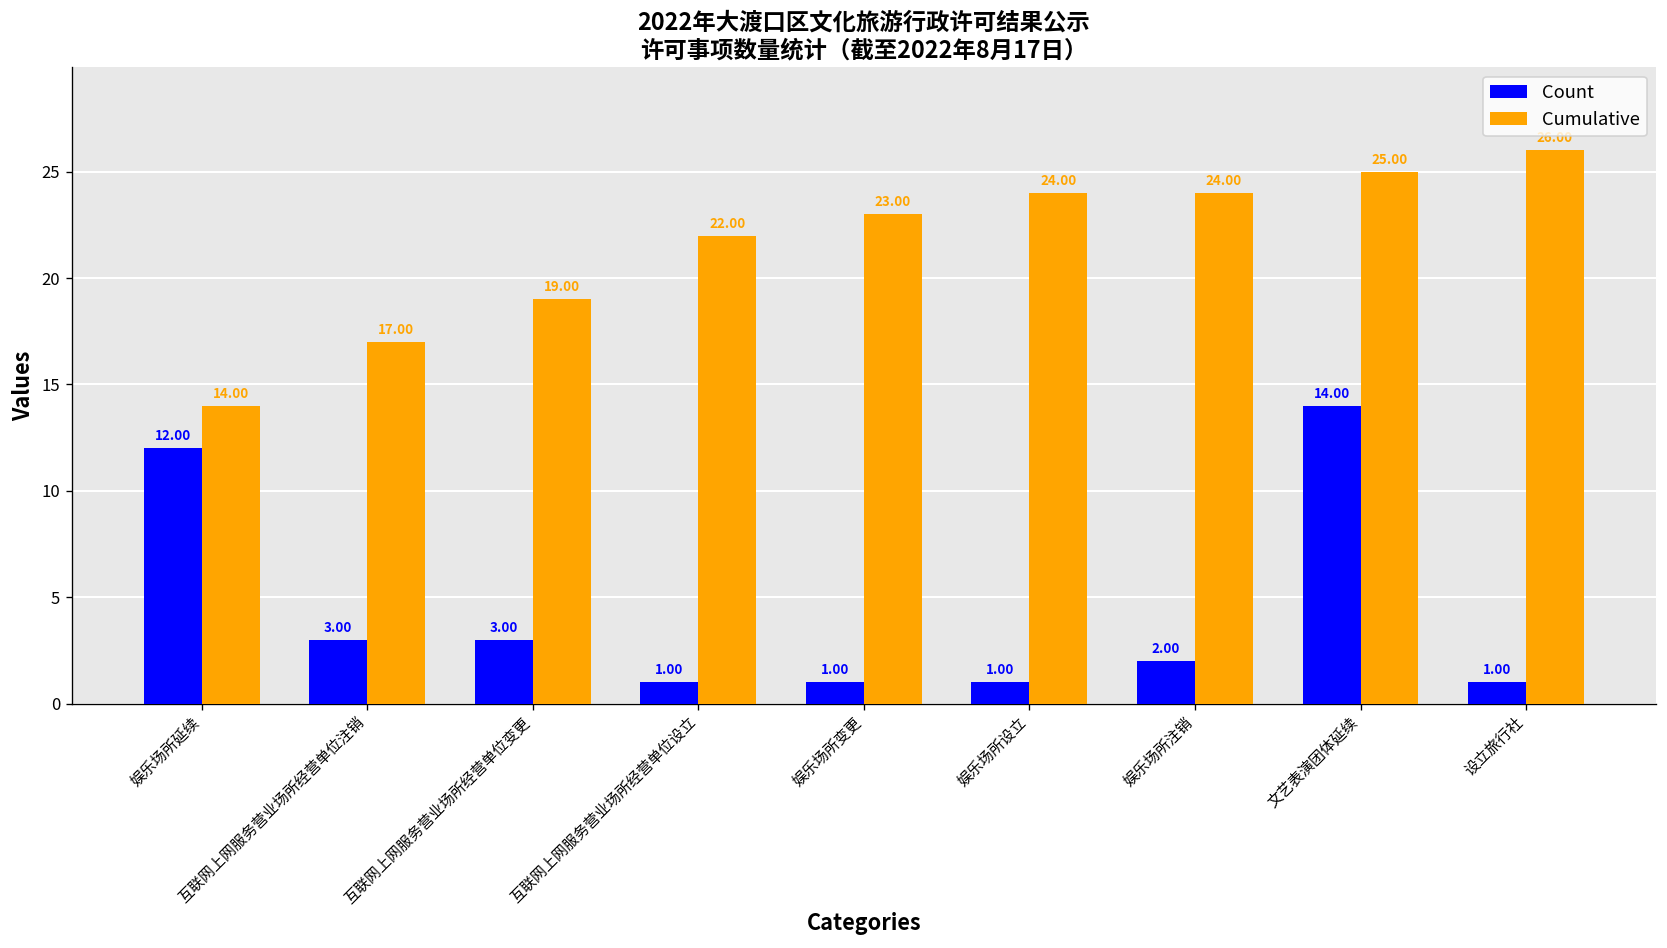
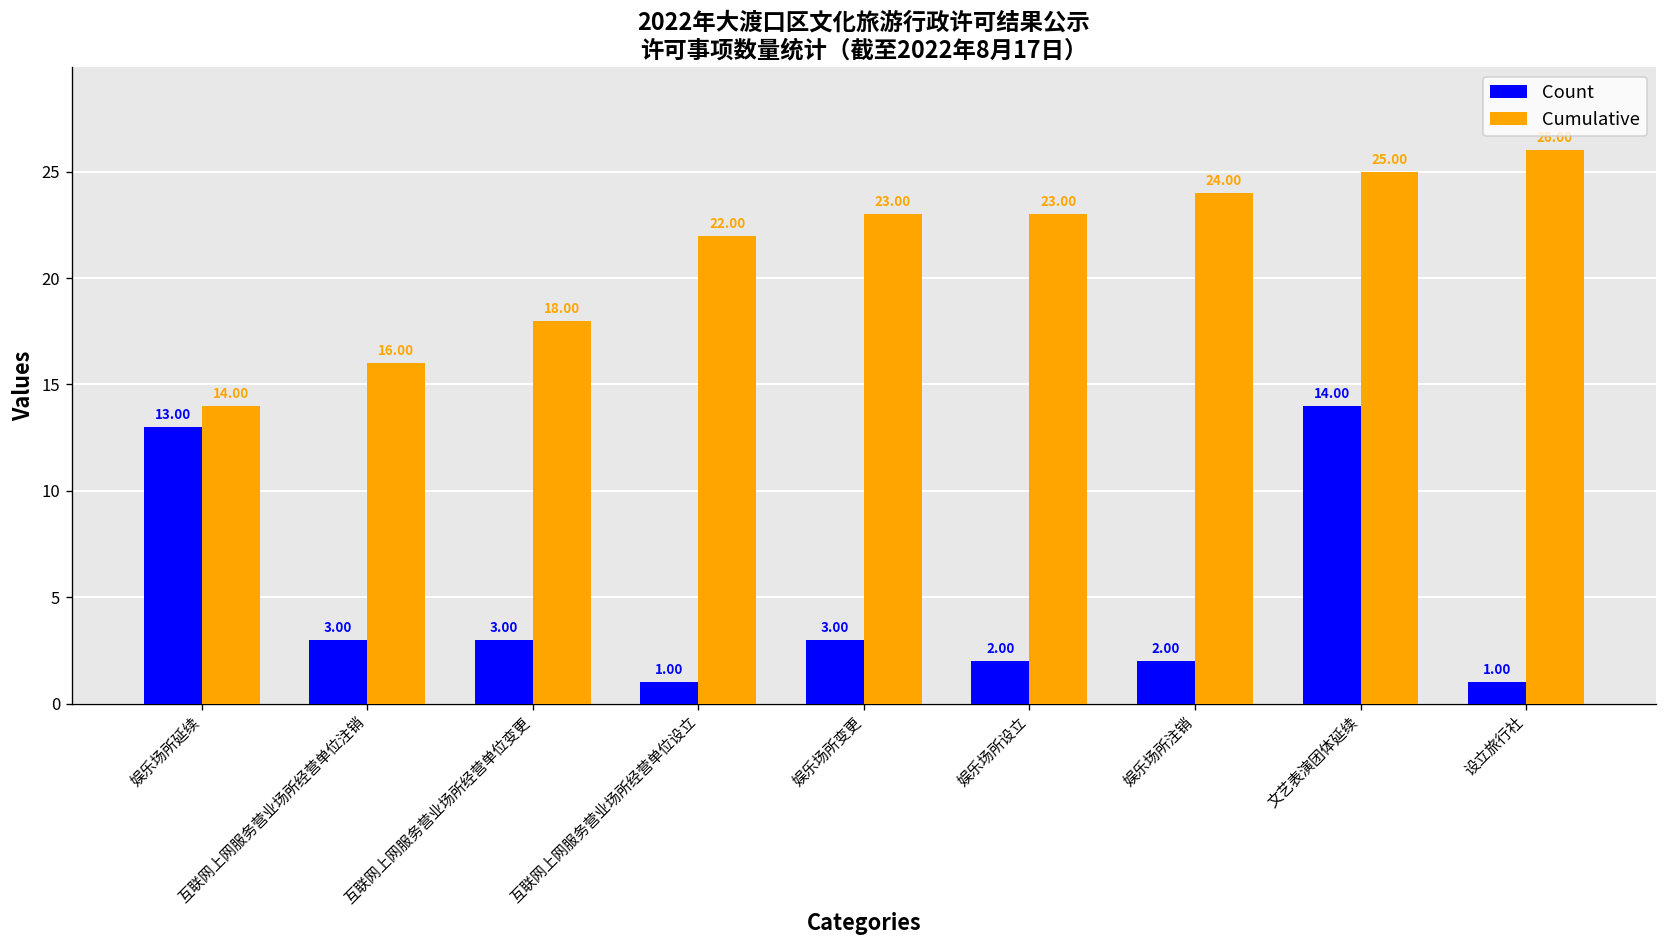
Count, 娱乐场所延续: 12.00 -> 13.00
Cumulative, 互联网上网服务营业场所经营单位注销: 17.00 -> 16.00
Cumulative, 互联网上网服务营业场所经营单位变更: 19.00 -> 18.00
Count, 娱乐场所变更: 1.00 -> 3.00
Count, 娱乐场所设立: 1.00 -> 2.00
Cumulative, 娱乐场所设立: 24.00 -> 23.00
